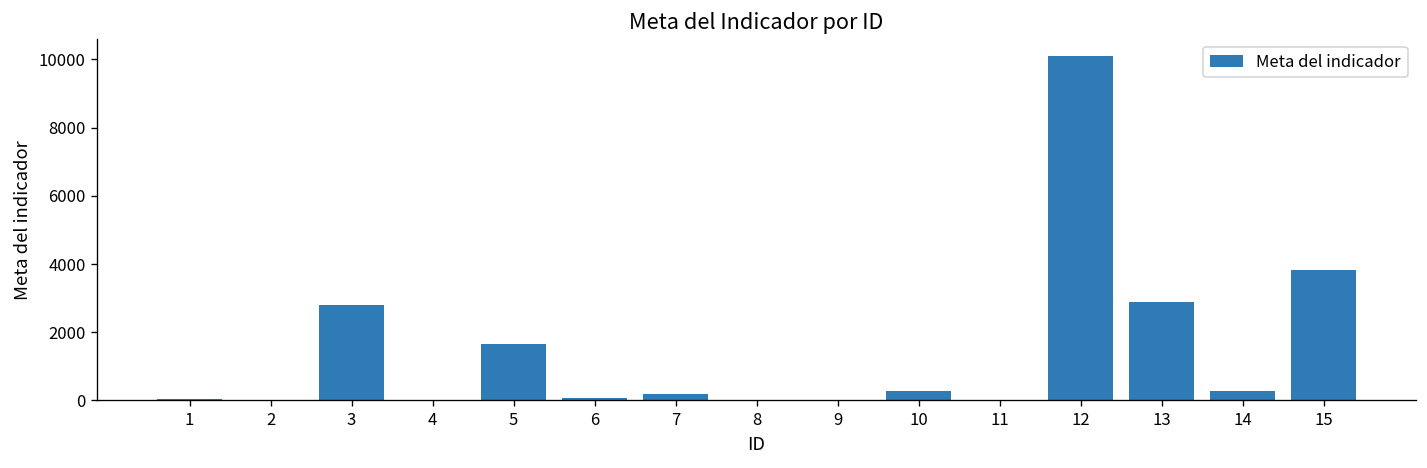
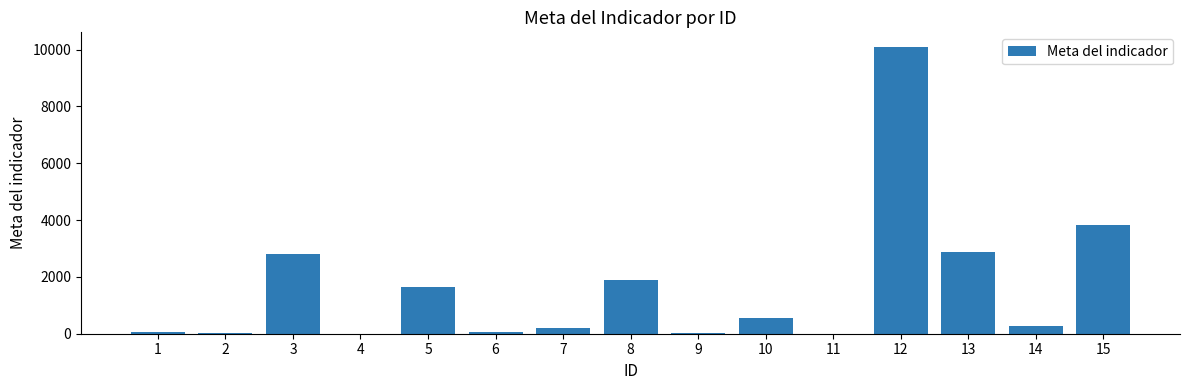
8: 0 -> 1900
10: 300 -> 600
